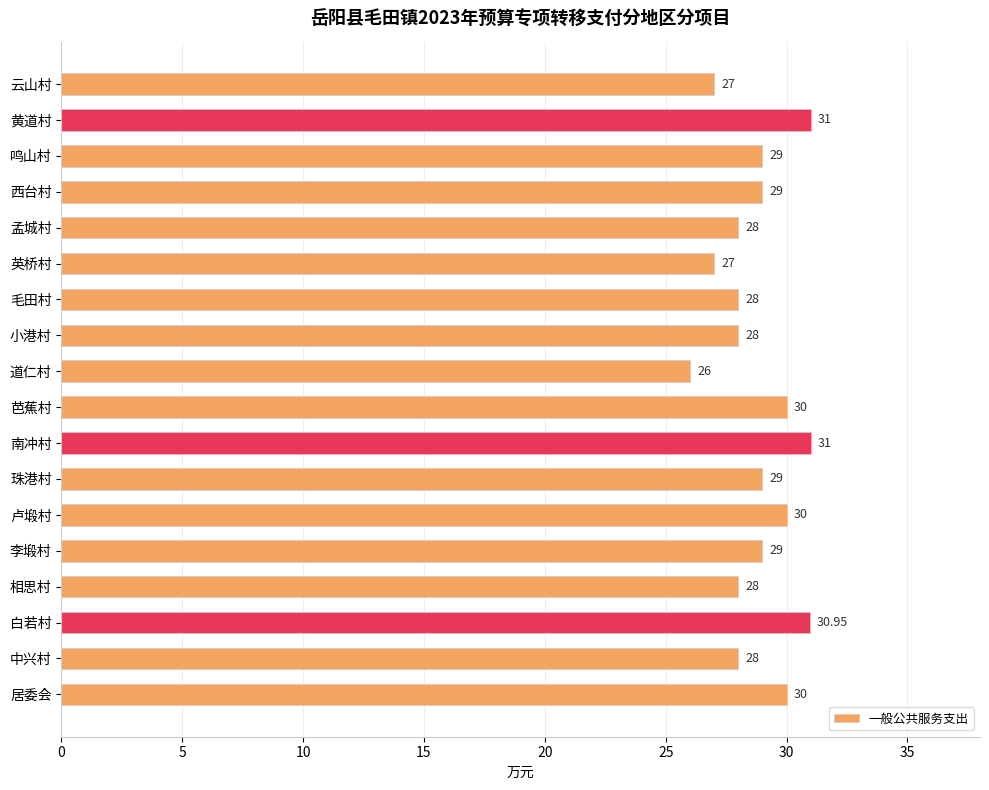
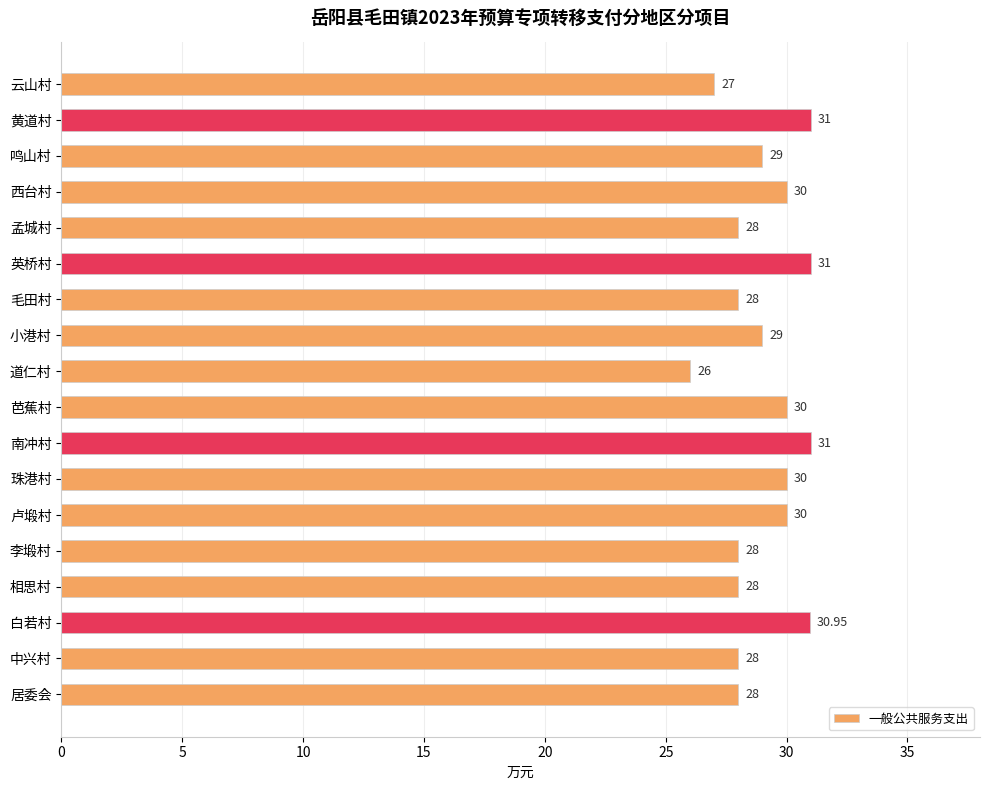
西台村: 29 -> 30
英桥村: 27 -> 31
小港村: 28 -> 29
珠港村: 29 -> 30
李塅村: 29 -> 28
居委会: 30 -> 28
